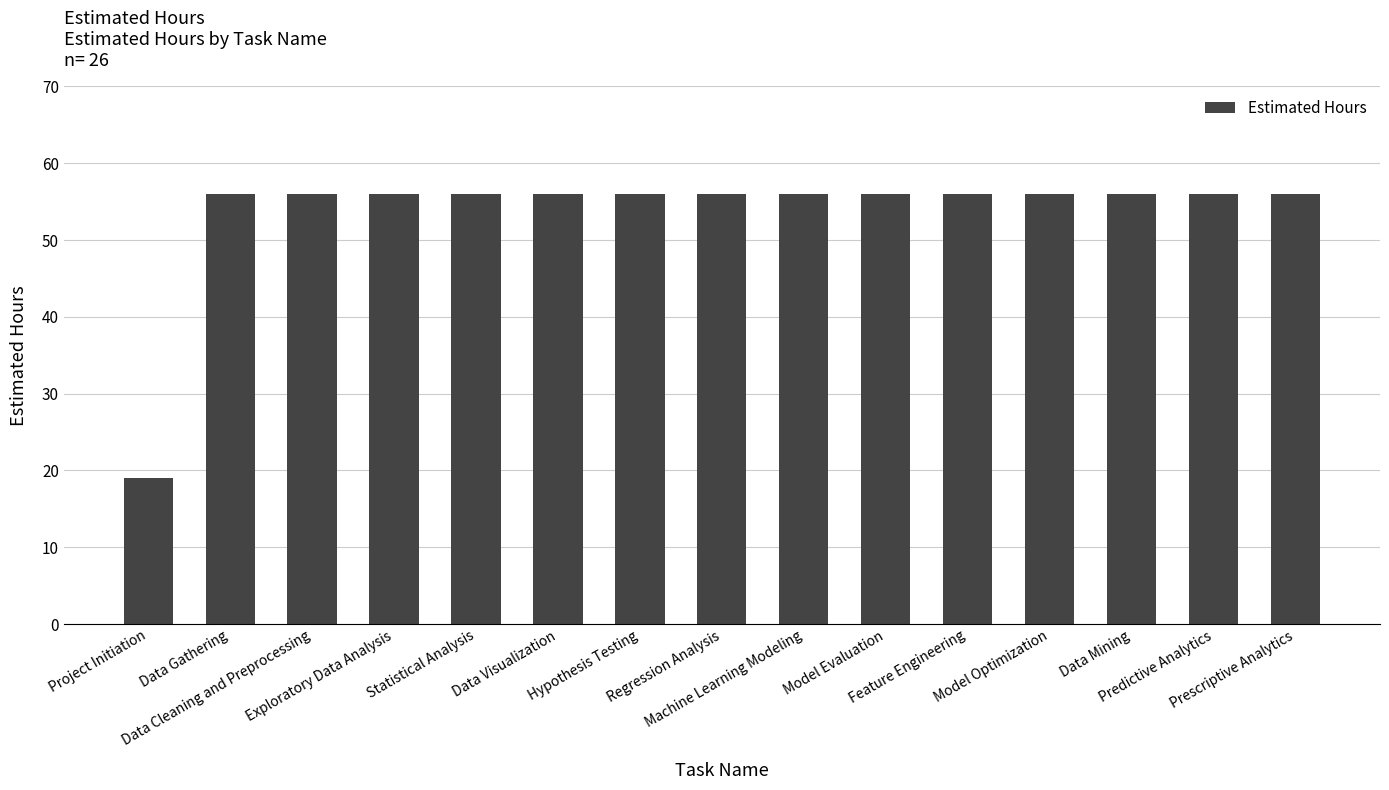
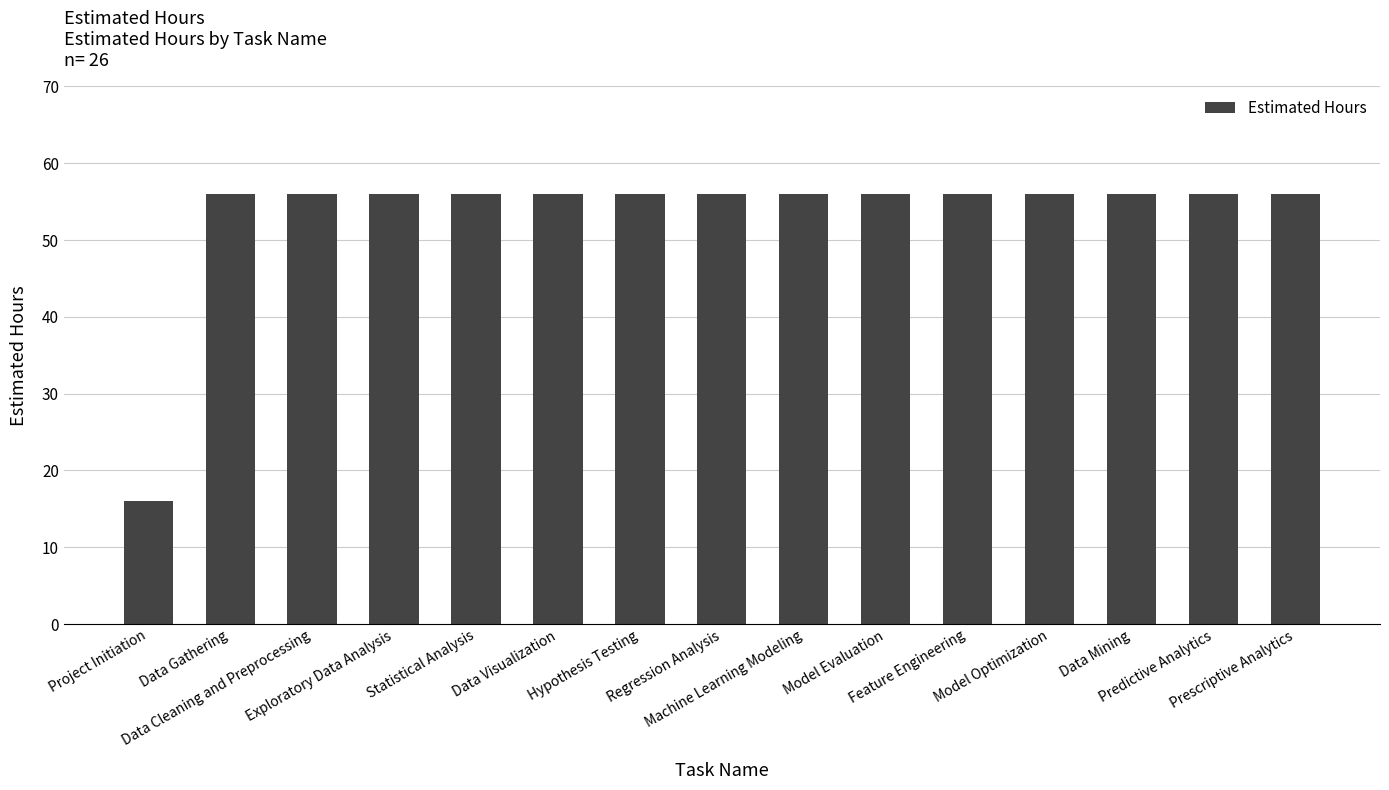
Project Initiation: 19 -> 16
